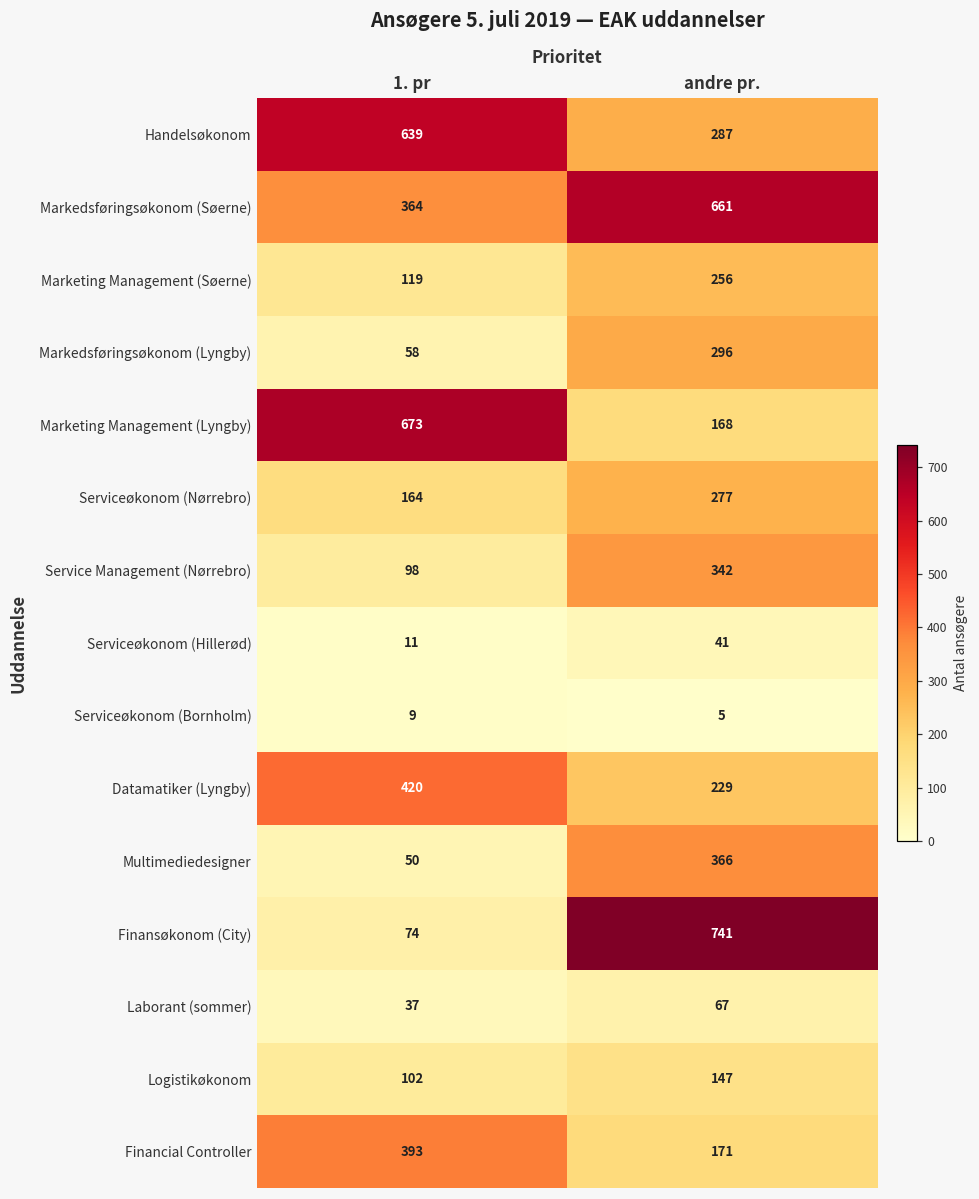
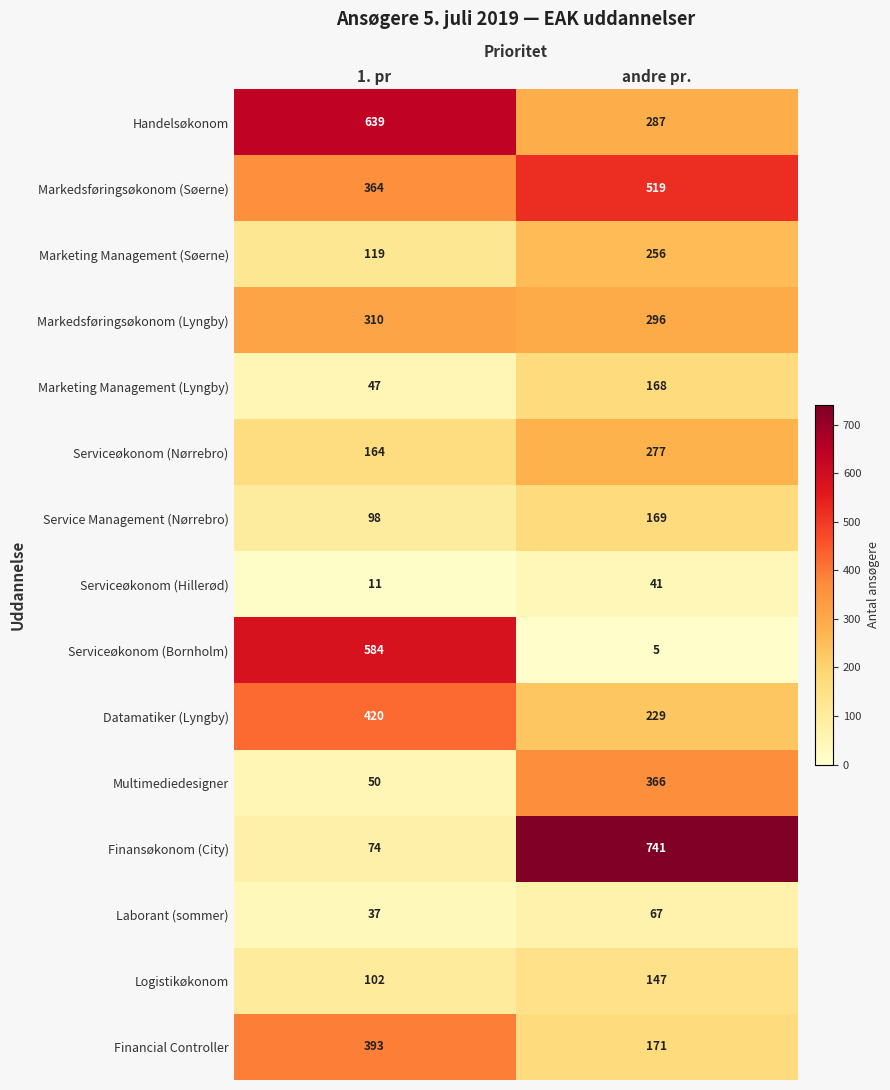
Markedsføringsøkonom (Søerne), andre pr.: 661 -> 519
Markedsføringsøkonom (Lyngby), 1. pr: 58 -> 310
Marketing Management (Lyngby), 1. pr: 673 -> 47
Service Management (Nørrebro), andre pr.: 342 -> 169
Serviceøkonom (Bornholm), 1. pr: 9 -> 584
